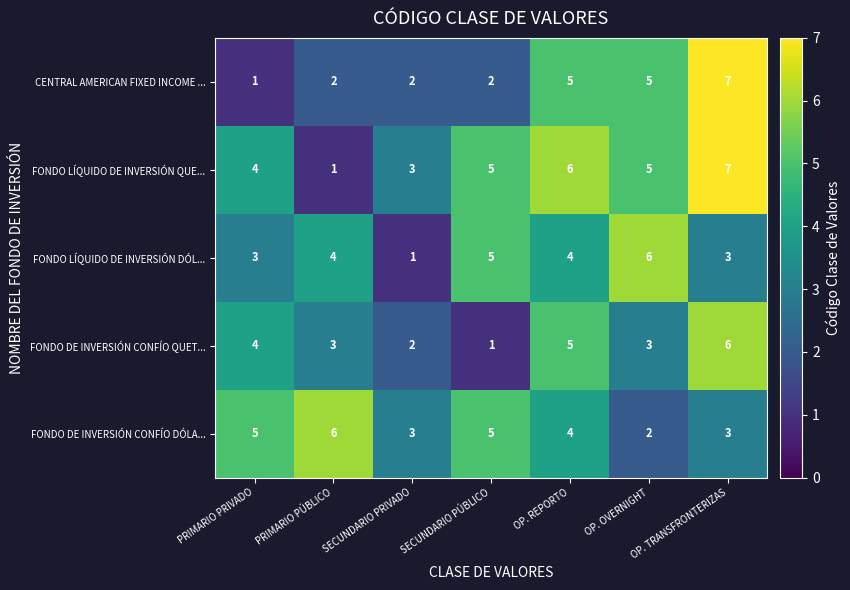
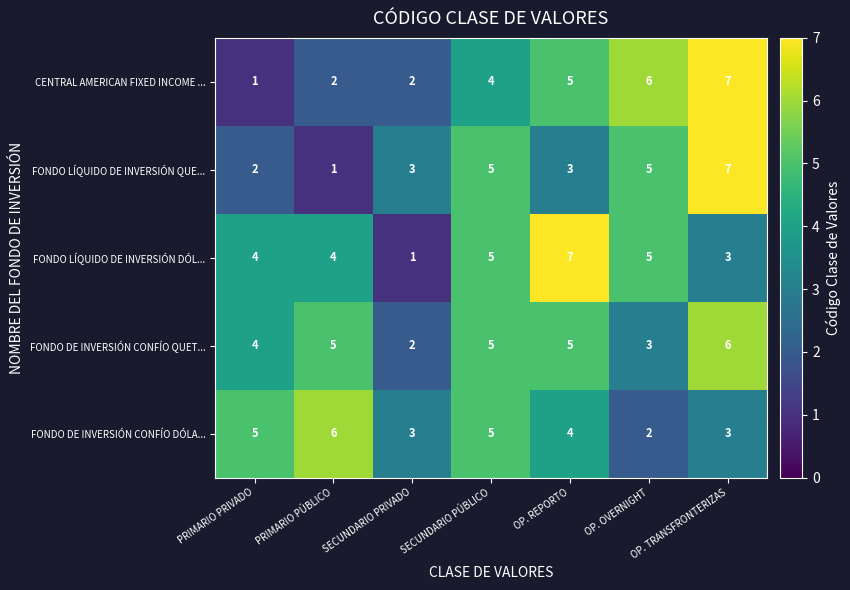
CENTRAL AMERICAN FIXED INCOME ..., SECUNDARIO PÚBLICO: 2 -> 4
CENTRAL AMERICAN FIXED INCOME ..., OP. OVERNIGHT: 5 -> 6
FONDO LÍQUIDO DE INVERSIÓN QUE..., PRIMARIO PRIVADO: 4 -> 2
FONDO LÍQUIDO DE INVERSIÓN QUE..., OP. REPORTO: 6 -> 3
FONDO LÍQUIDO DE INVERSIÓN DÓL..., PRIMARIO PRIVADO: 3 -> 4
FONDO LÍQUIDO DE INVERSIÓN DÓL..., OP. REPORTO: 4 -> 7
FONDO LÍQUIDO DE INVERSIÓN DÓL..., OP. OVERNIGHT: 6 -> 5
FONDO DE INVERSIÓN CONFÍO QUET..., PRIMARIO PÚBLICO: 3 -> 5
FONDO DE INVERSIÓN CONFÍO QUET..., SECUNDARIO PÚBLICO: 1 -> 5
